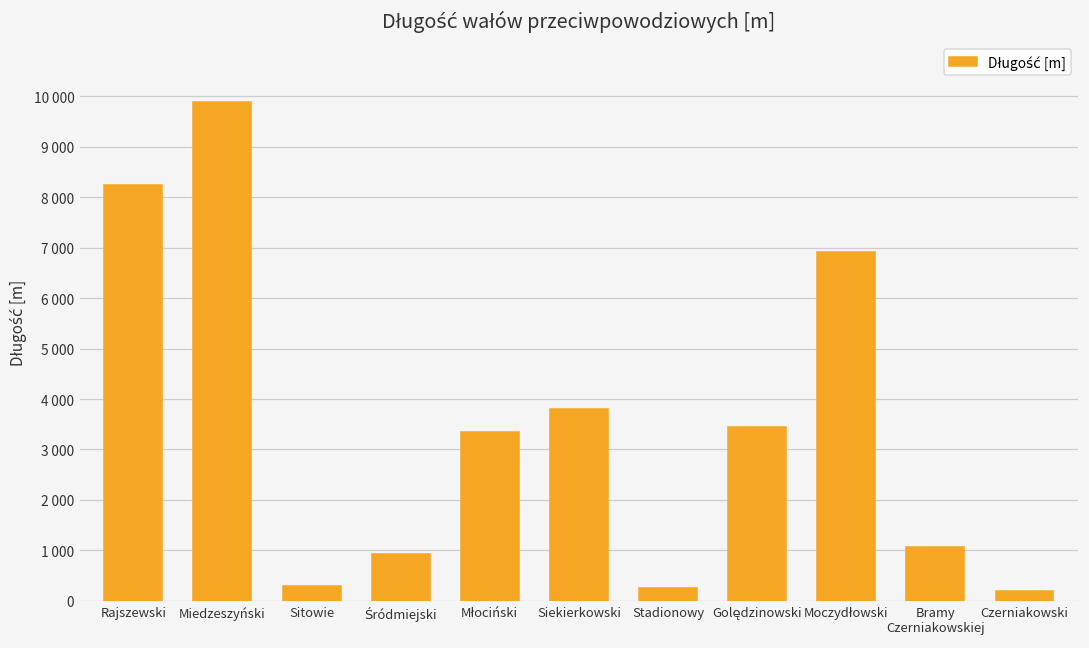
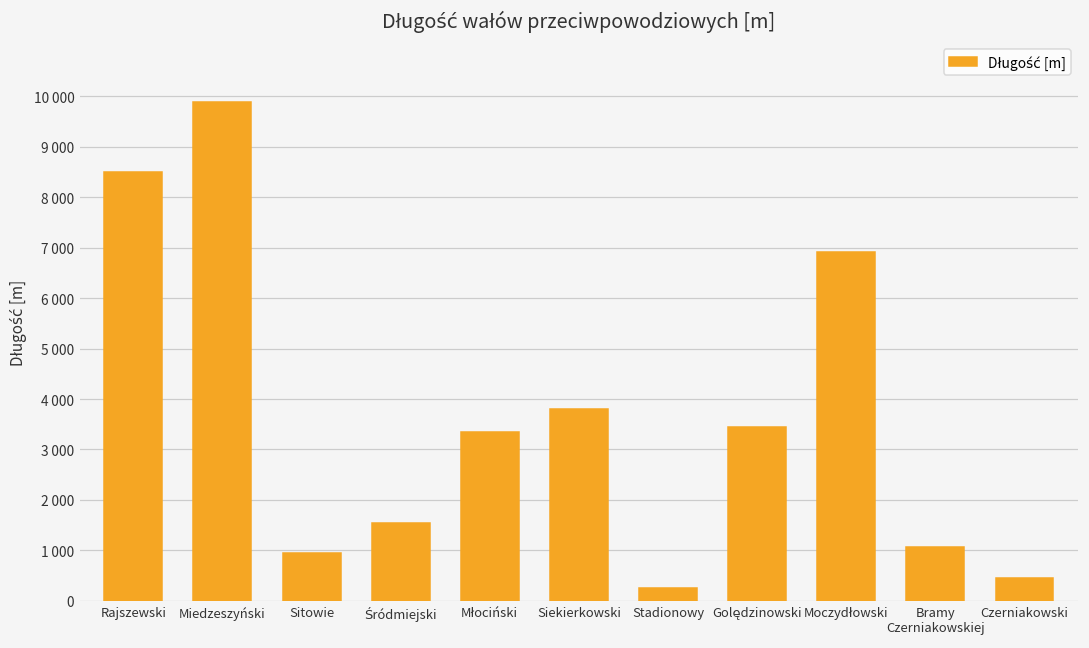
Rajszewski: 8300 -> 8500
Sitowie: 300 -> 900
Śródmiejski: 900 -> 1500
Czerniakowski: 200 -> 400
